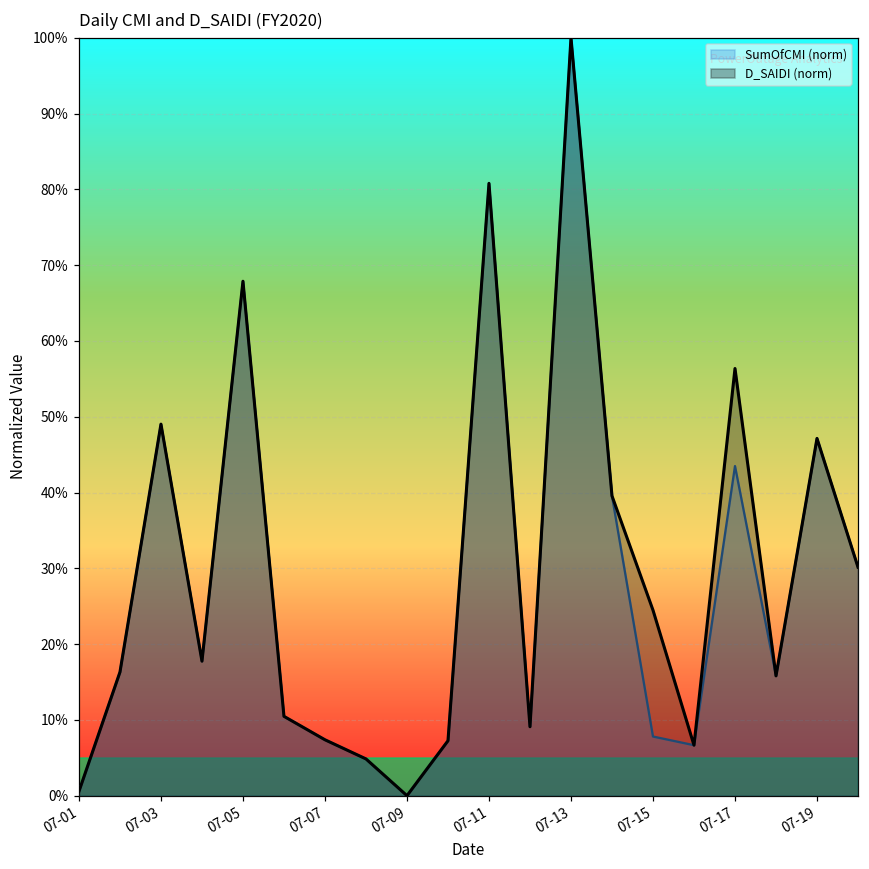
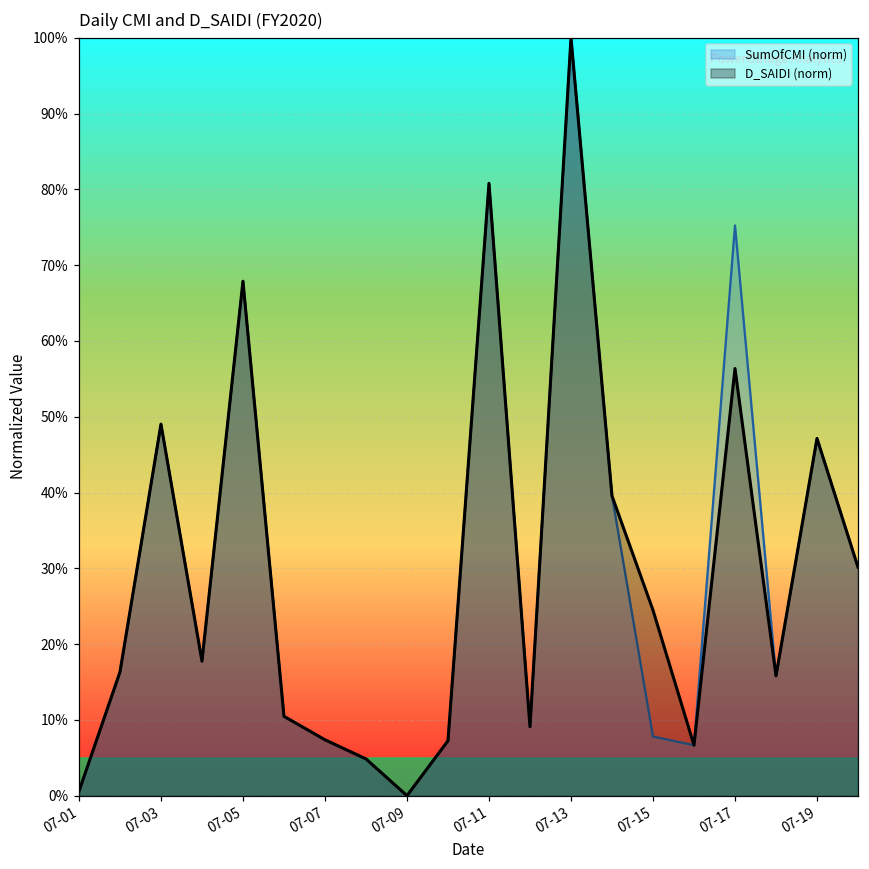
SumOfCMI (norm), 07-17: 43% -> 75%
